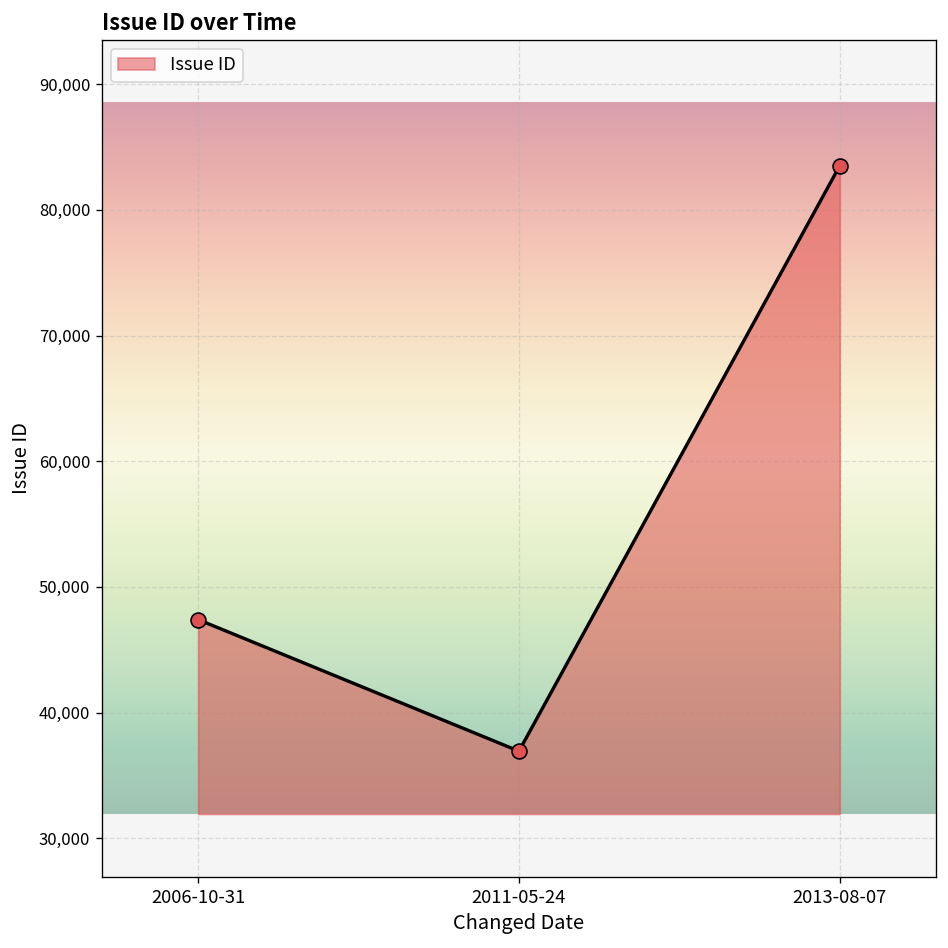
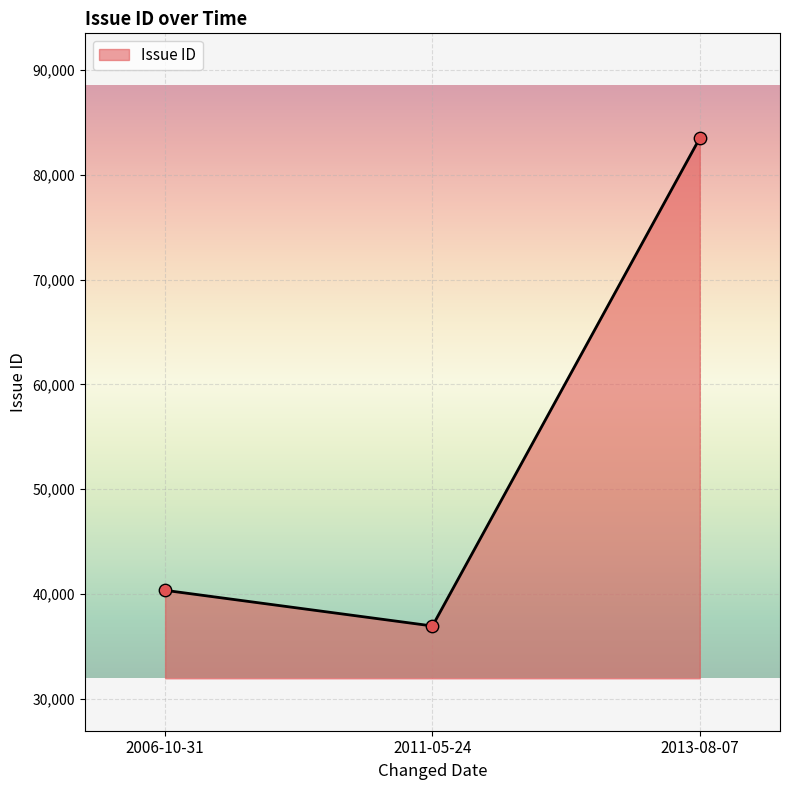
2006-10-31: 47,400 -> 40,300
